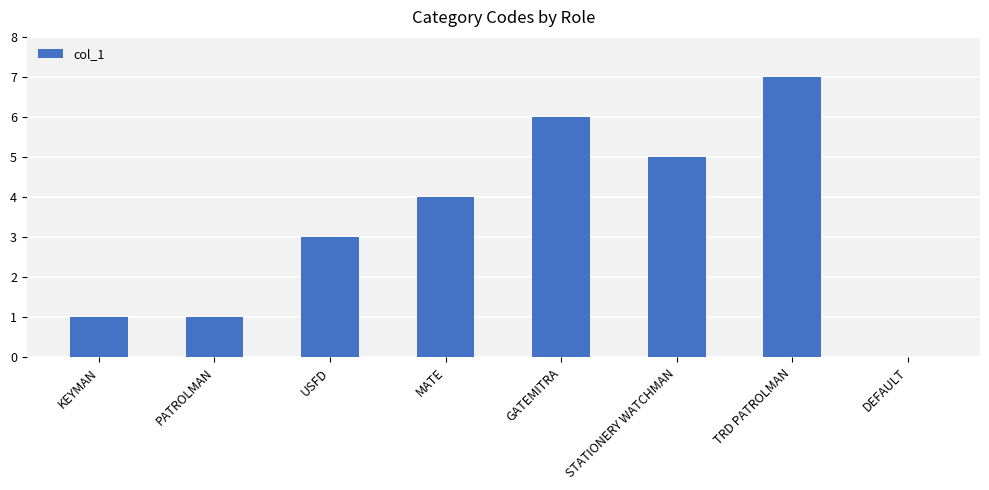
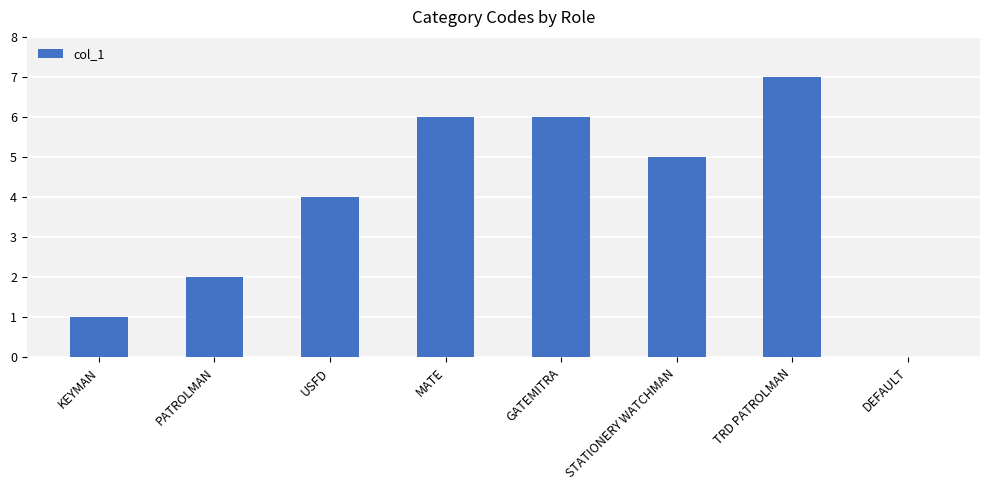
PATROLMAN: 1 -> 2
USFD: 3 -> 4
MATE: 4 -> 6
